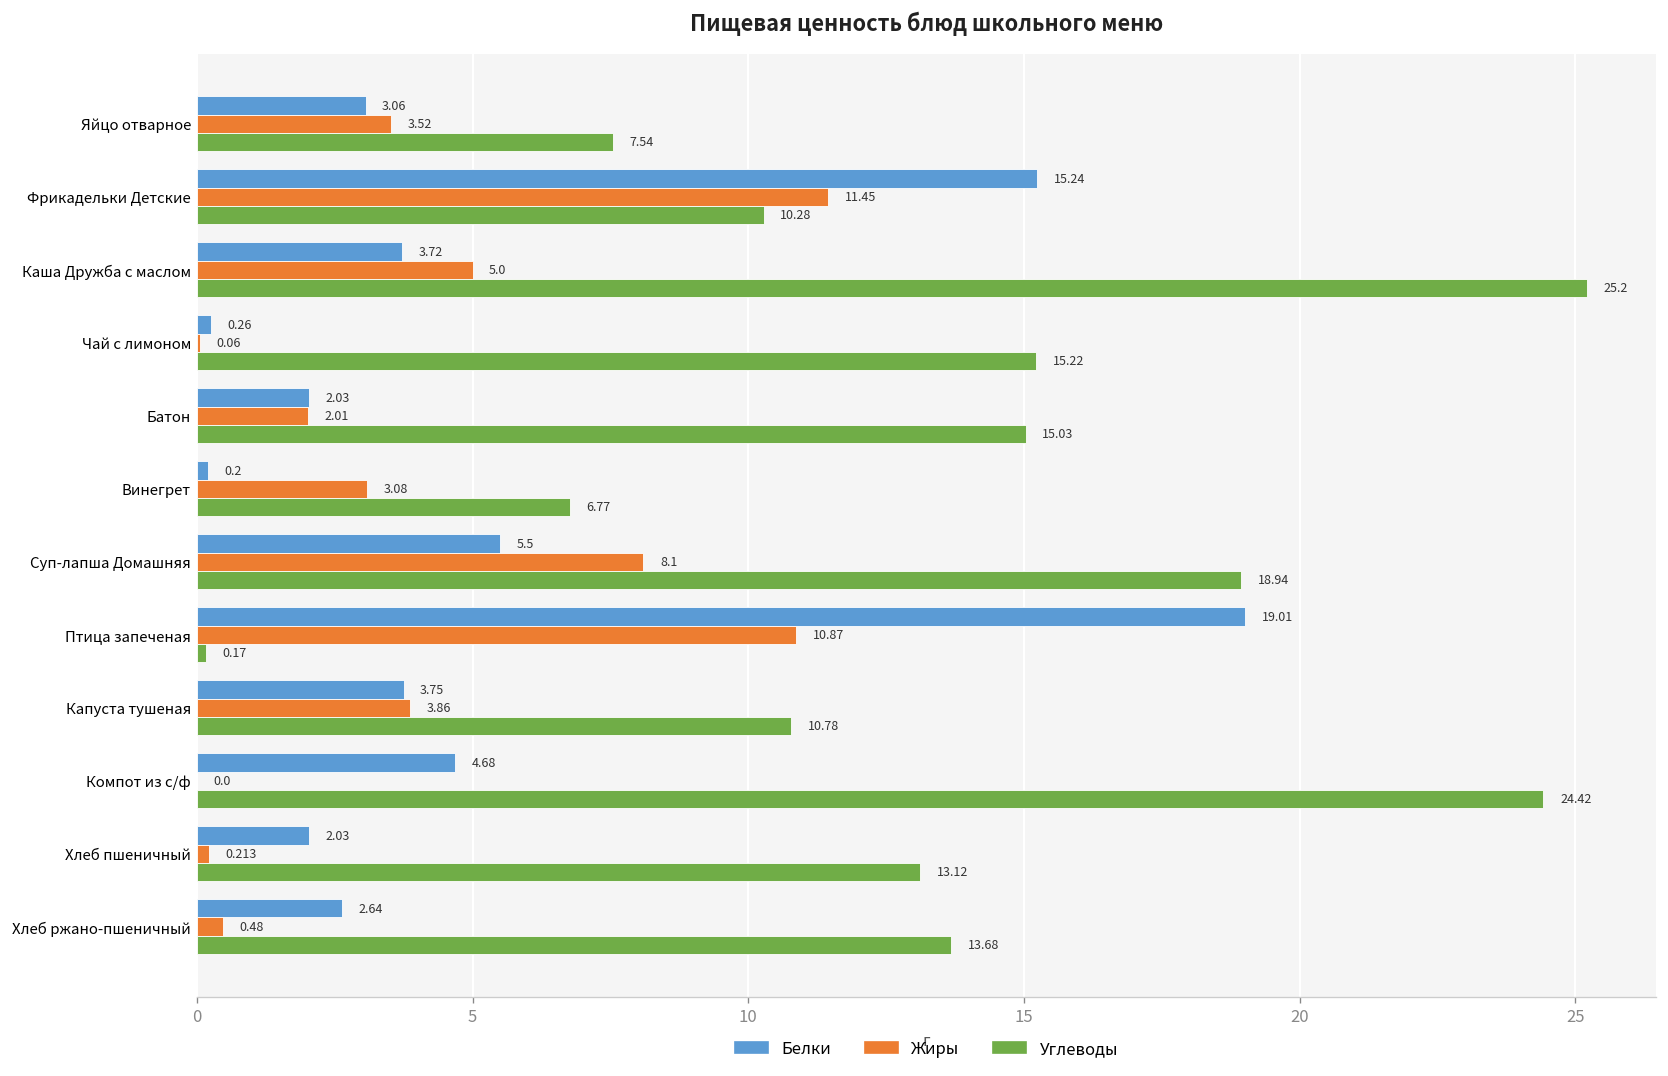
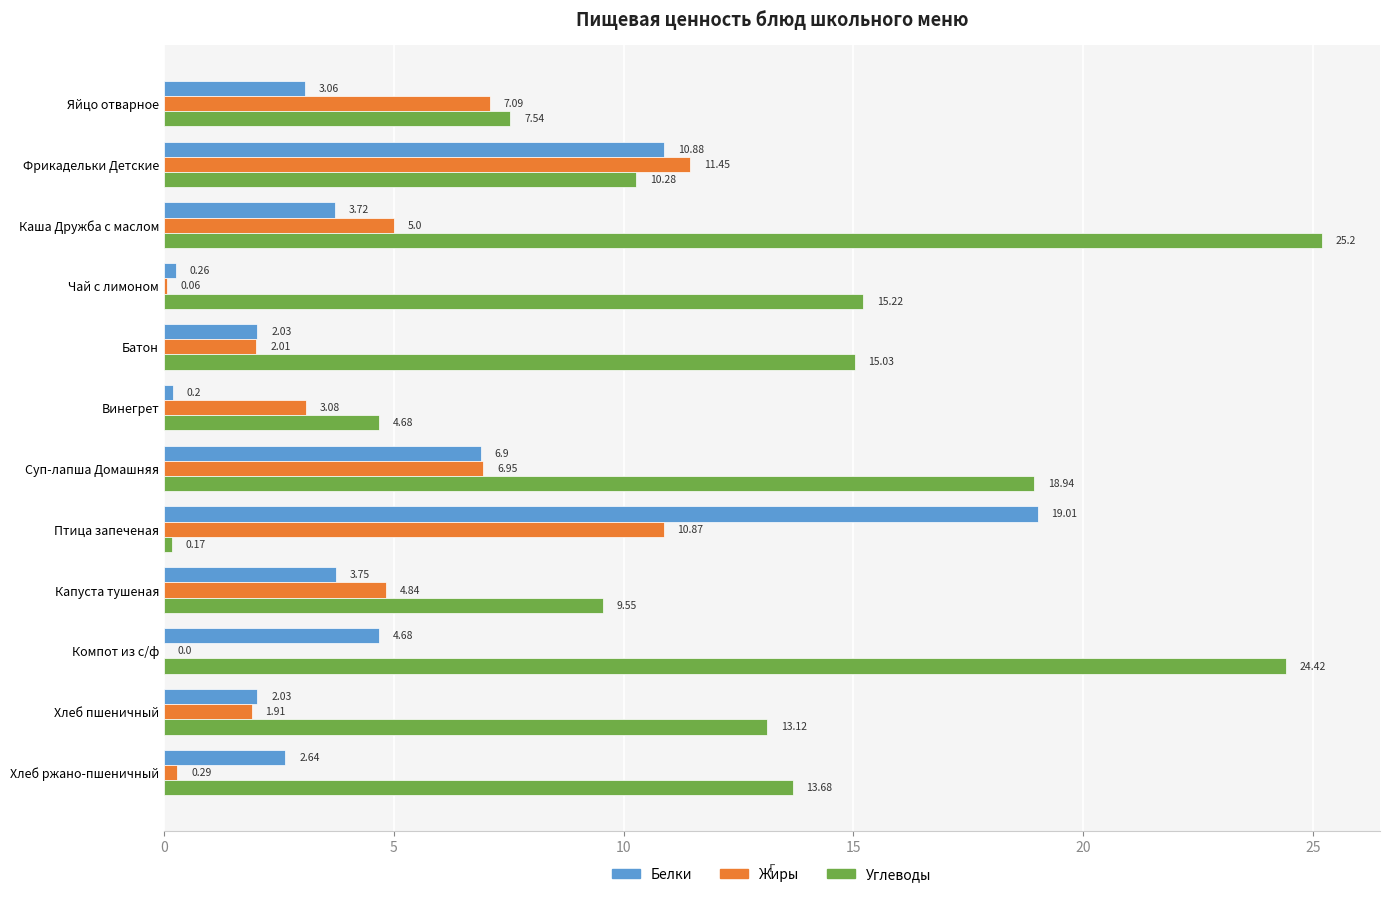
Жиры, Яйцо отварное: 3.52 -> 7.09
Белки, Фрикадельки Детские: 15.24 -> 10.88
Углеводы, Винегрет: 6.77 -> 4.68
Белки, Суп-лапша Домашняя: 5.5 -> 6.9
Жиры, Суп-лапша Домашняя: 8.1 -> 6.95
Жиры, Капуста тушеная: 3.86 -> 4.84
Углеводы, Капуста тушеная: 10.78 -> 9.55
Жиры, Хлеб пшеничный: 0.213 -> 1.91
Жиры, Хлеб ржано-пшеничный: 0.48 -> 0.29
